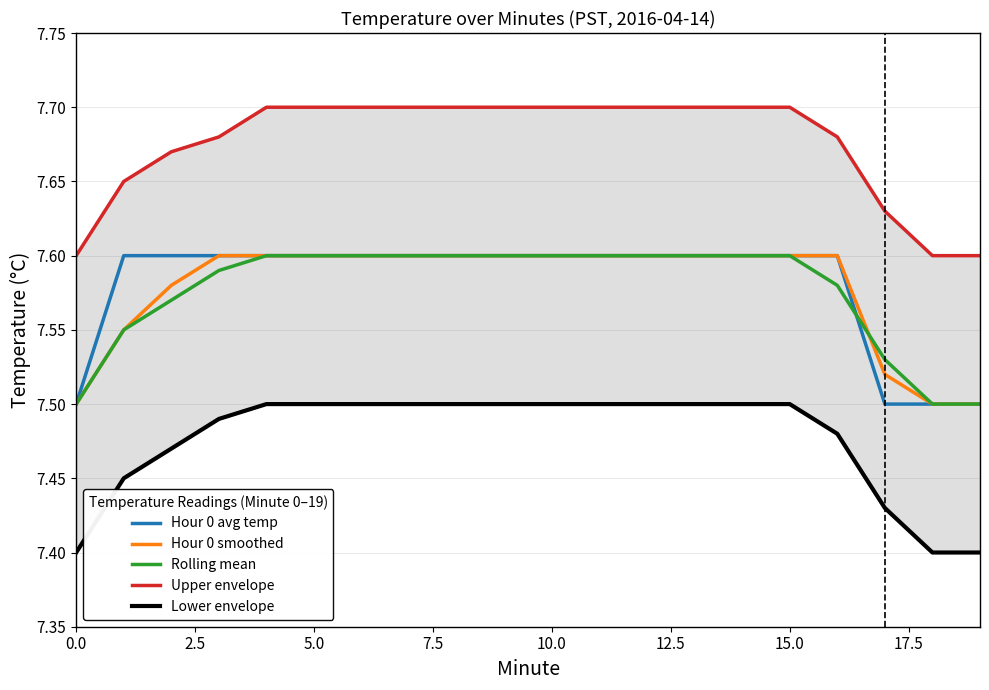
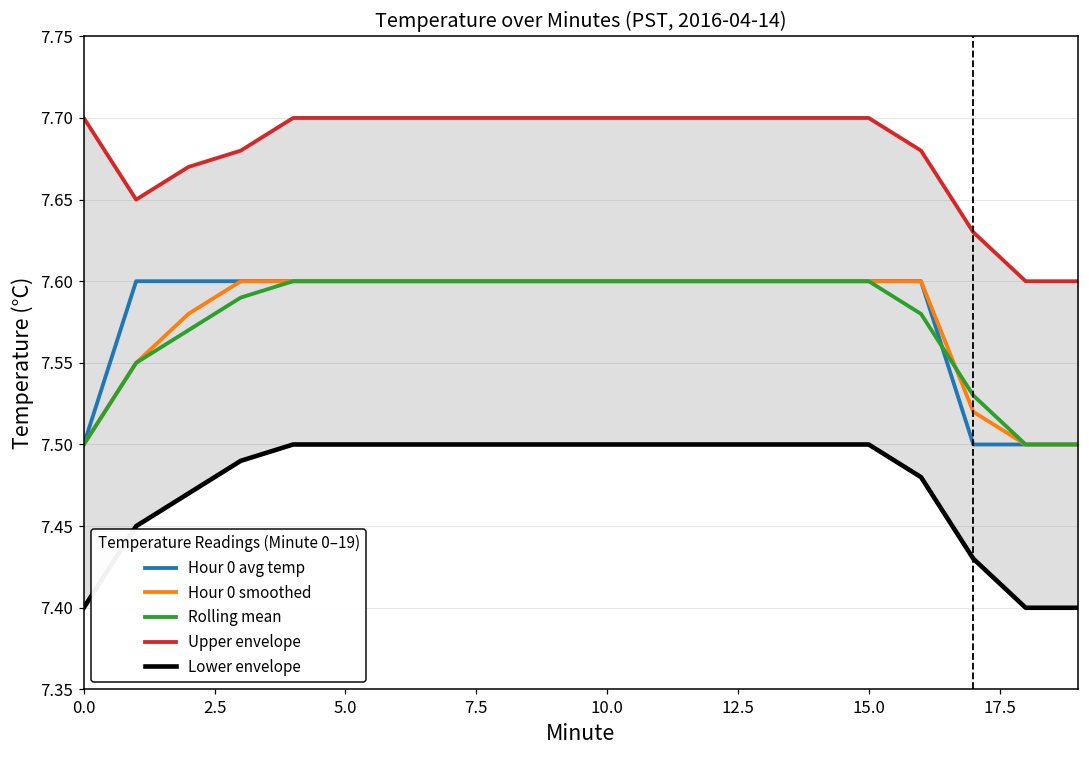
Upper envelope, 0.0: 7.6 -> 7.7
